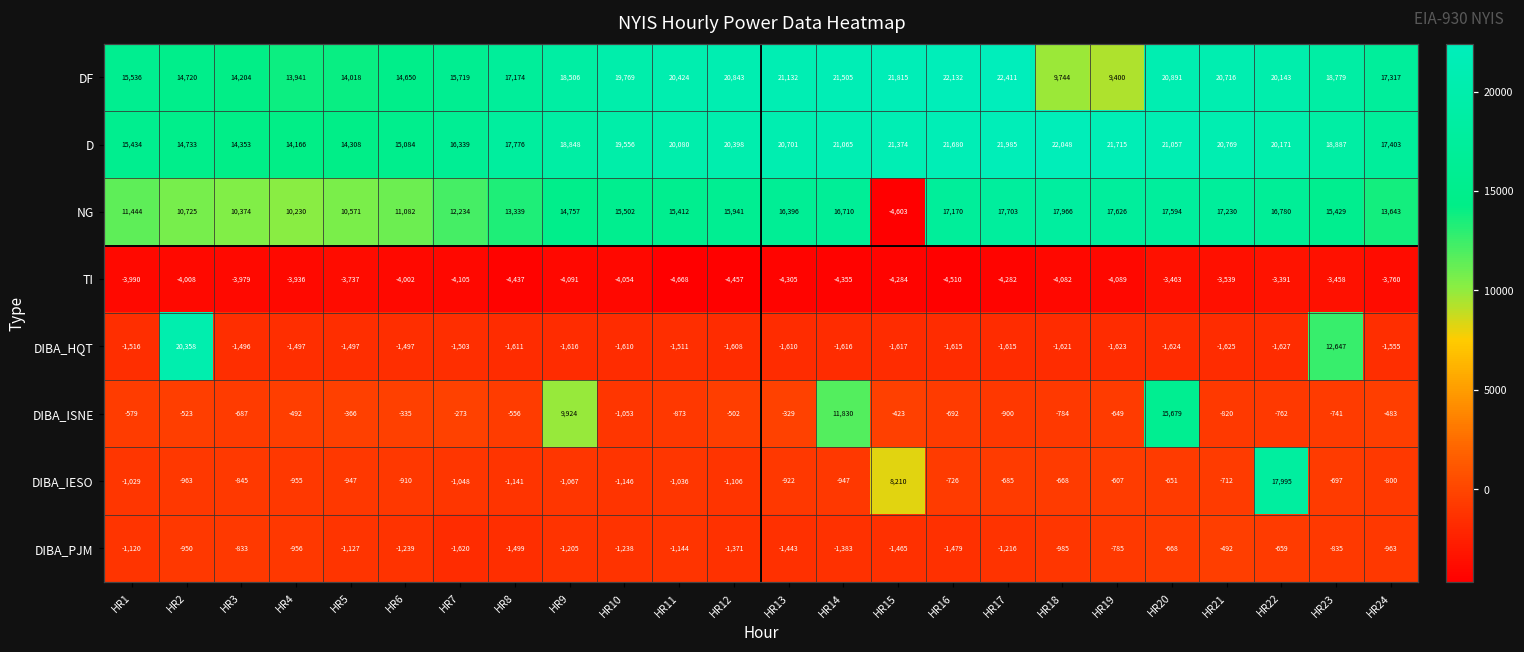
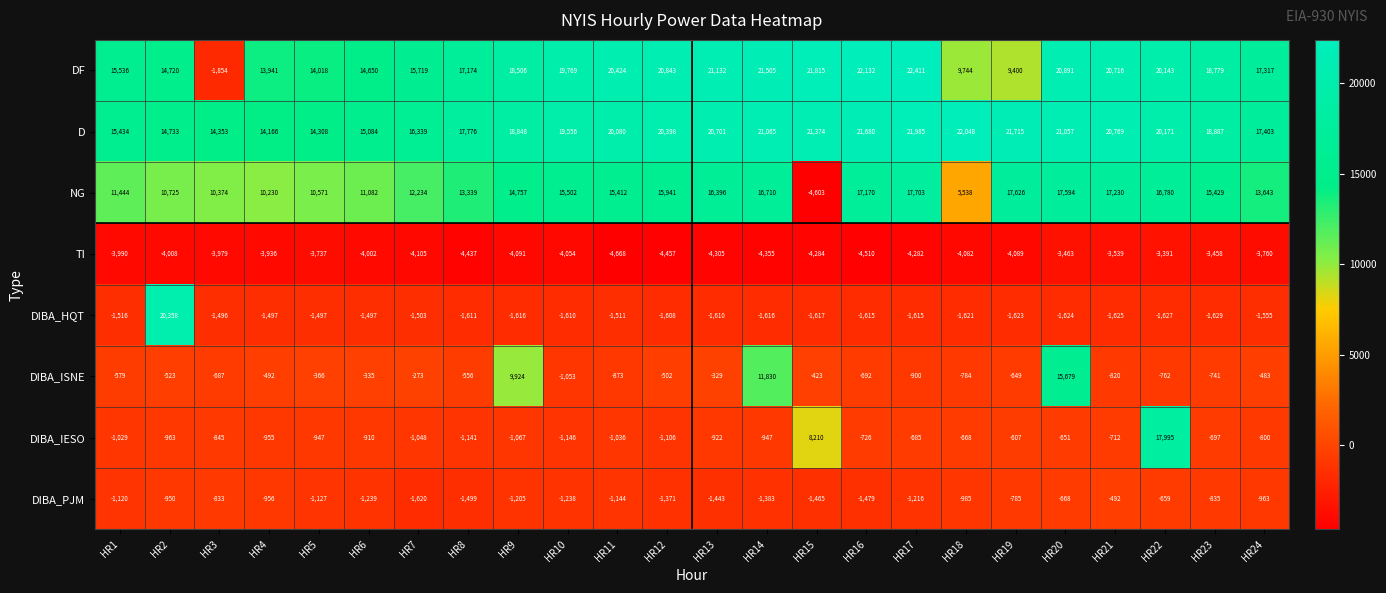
DF, HR3: 14,204 -> -1,854
NG, HR18: 17,966 -> 5,538
DIBA_HQT, HR23: 12,647 -> -1,629
